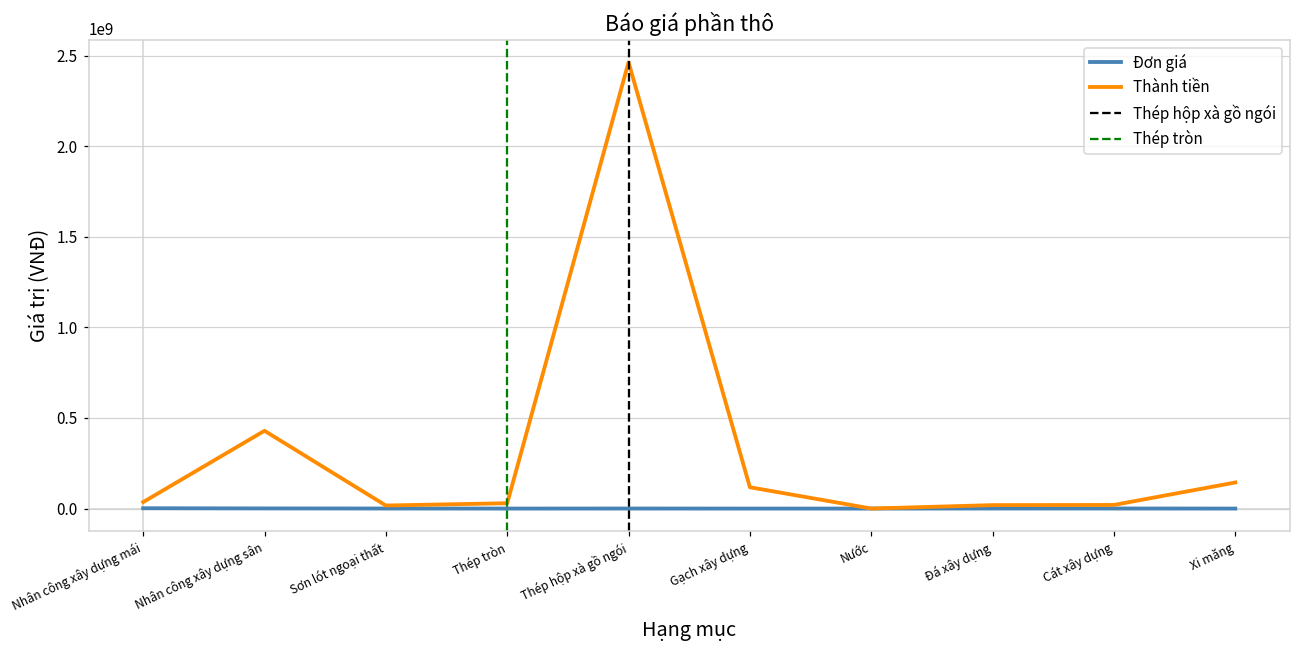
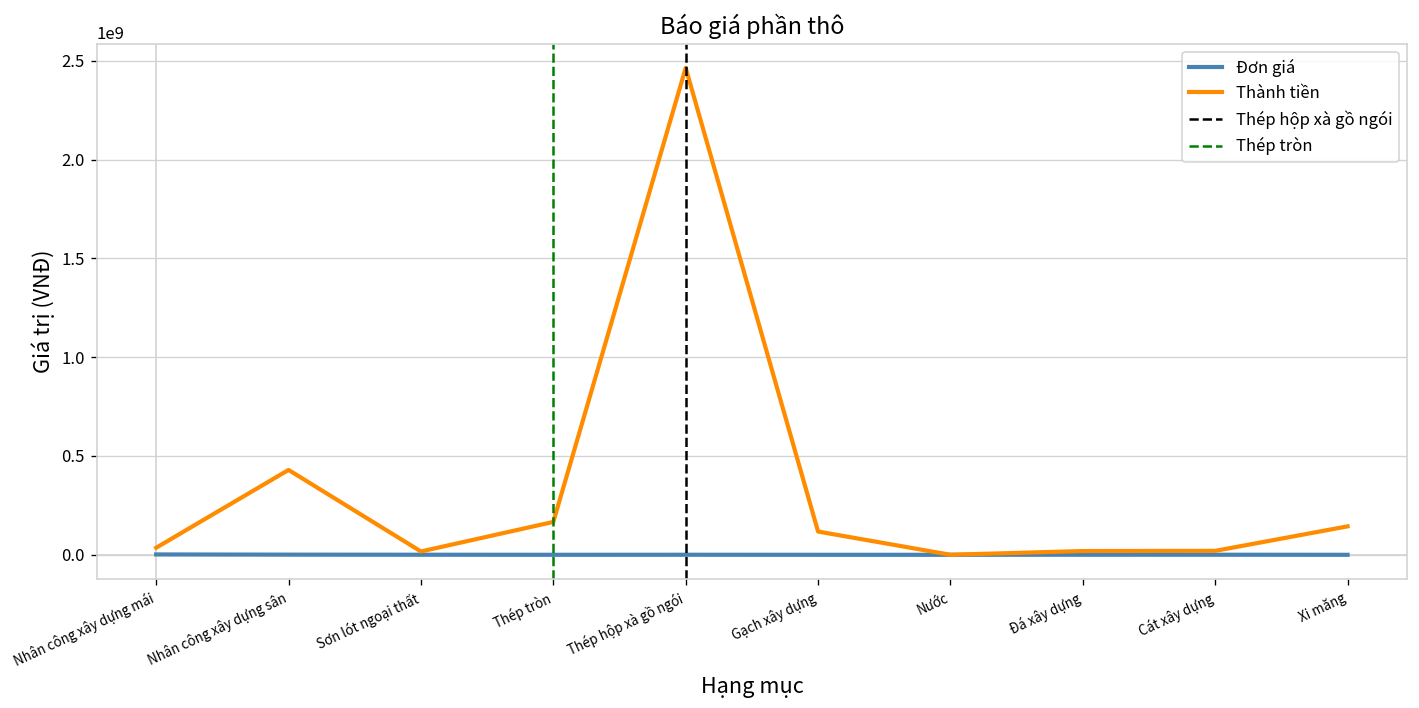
Thành tiền, Thép tròn: 30000000 -> 170000000
